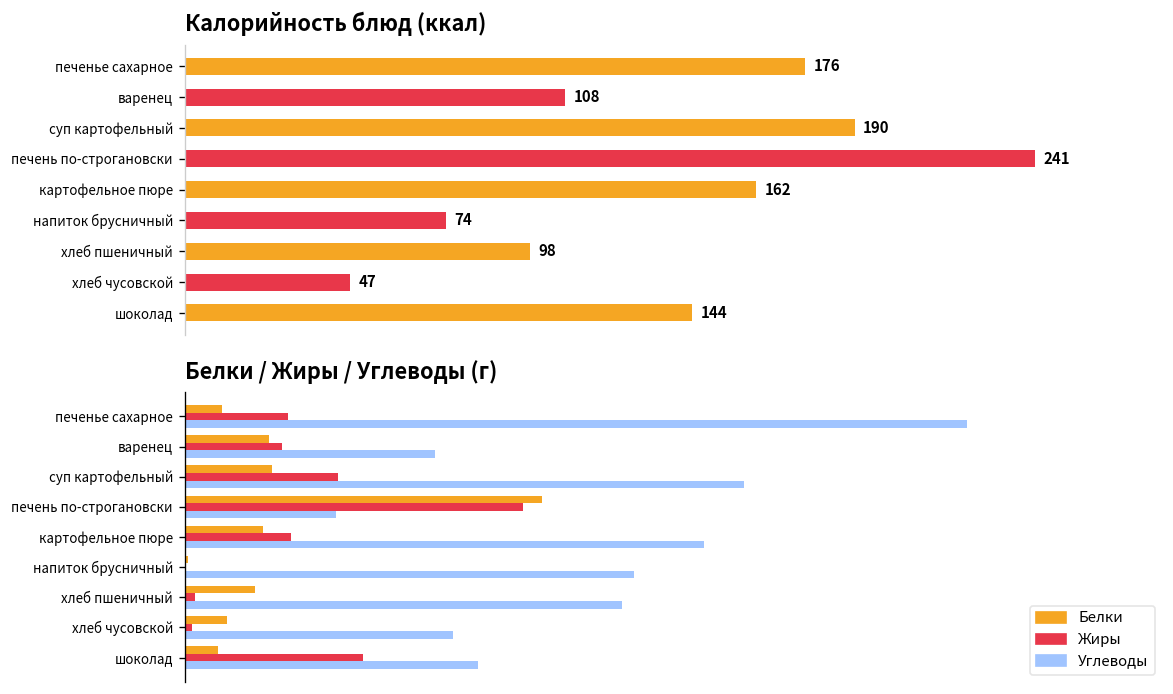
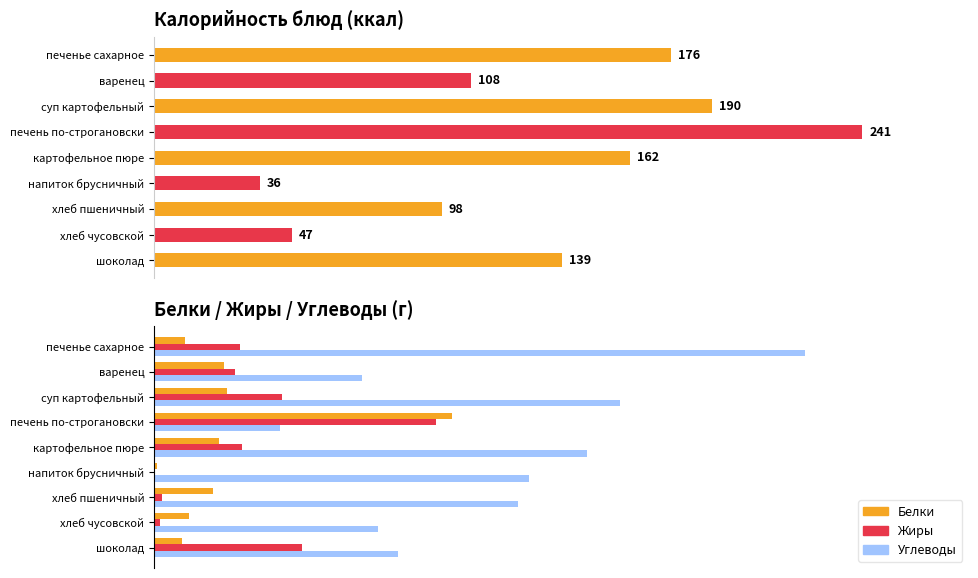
Калорийность блюд (ккал), напиток брусничный: 74 -> 36
Калорийность блюд (ккал), шоколад: 144 -> 139
